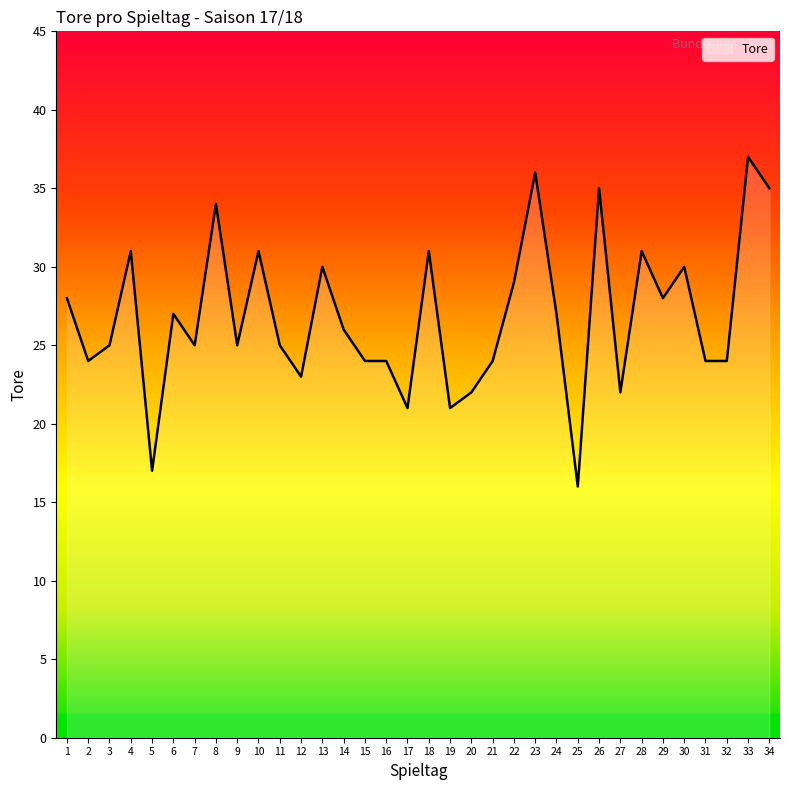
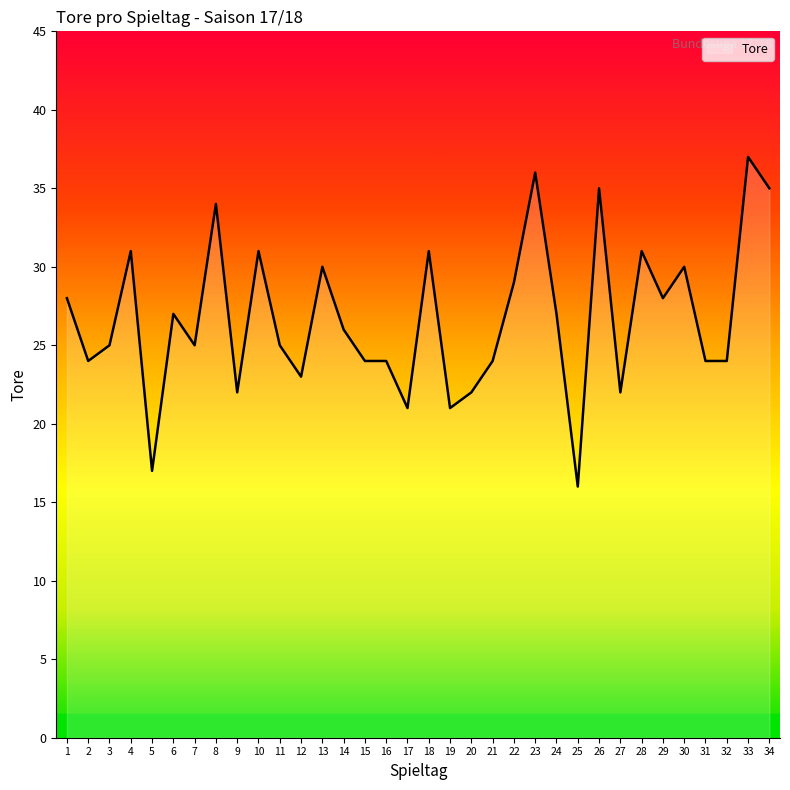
9: 25 -> 22
